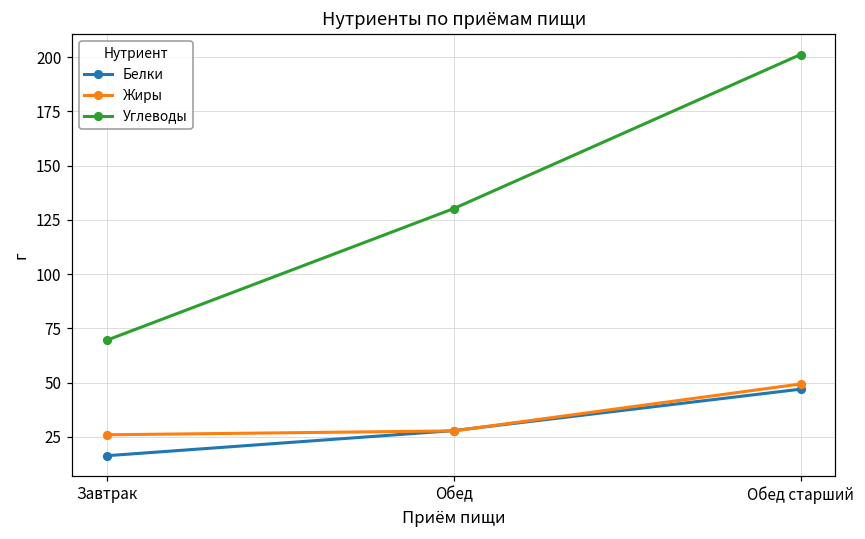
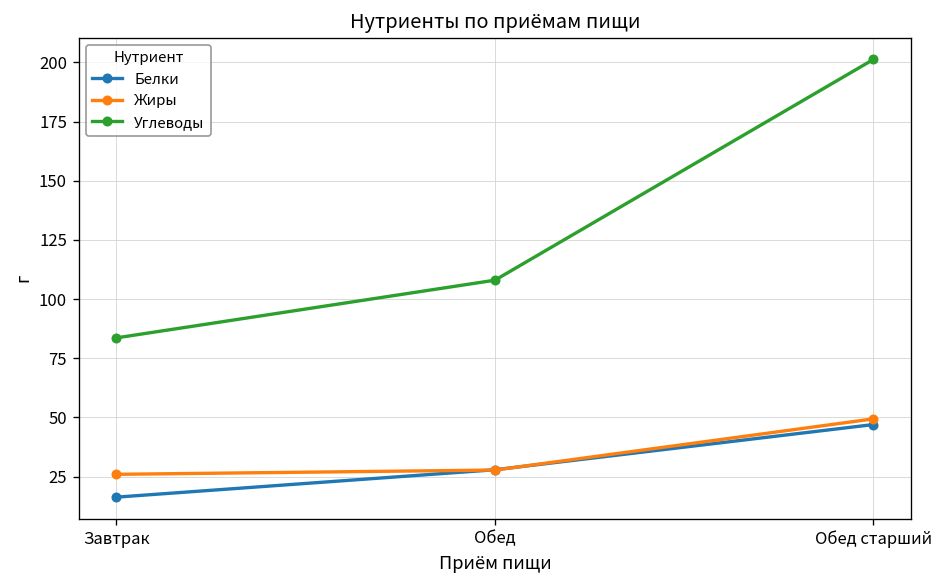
Углеводы, Завтрак: 70 -> 84
Углеводы, Обед: 130 -> 108
